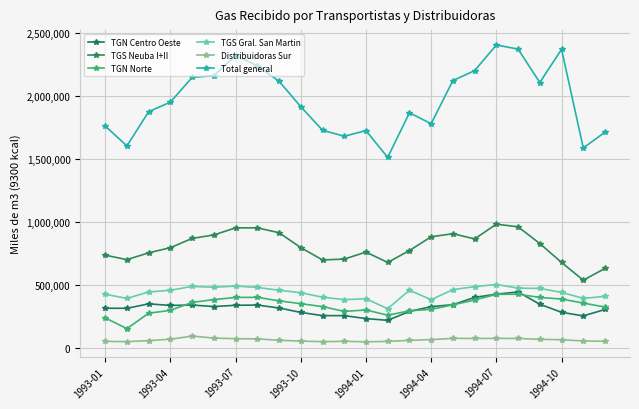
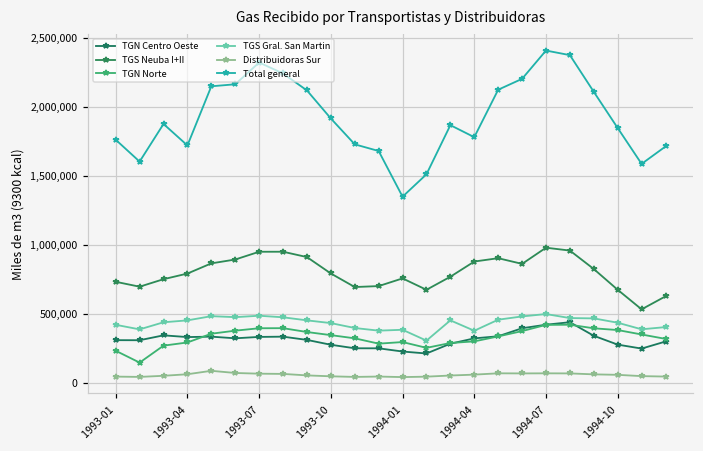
Total general, 1993-04: 1,950,000 -> 1,720,000
Total general, 1994-01: 1,730,000 -> 1,350,000
Total general, 1994-10: 2,370,000 -> 1,850,000
